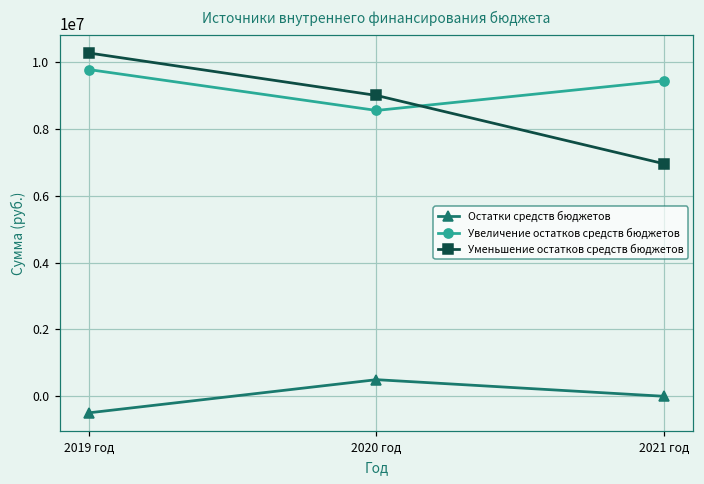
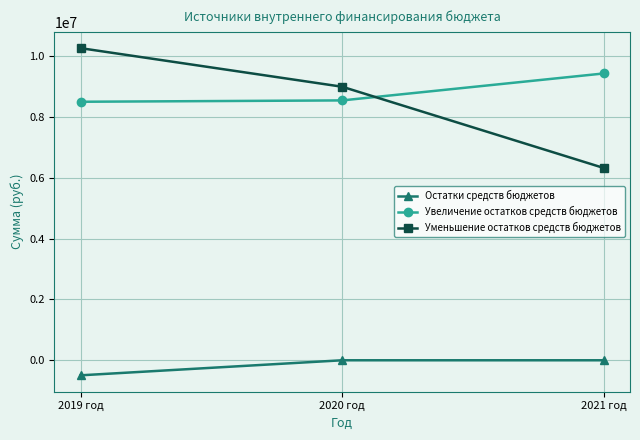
Увеличение остатков средств бюджетов, 2019 год: 9800000 -> 8500000
Остатки средств бюджетов, 2020 год: 500000 -> 0
Уменьшение остатков средств бюджетов, 2021 год: 7000000 -> 6300000
